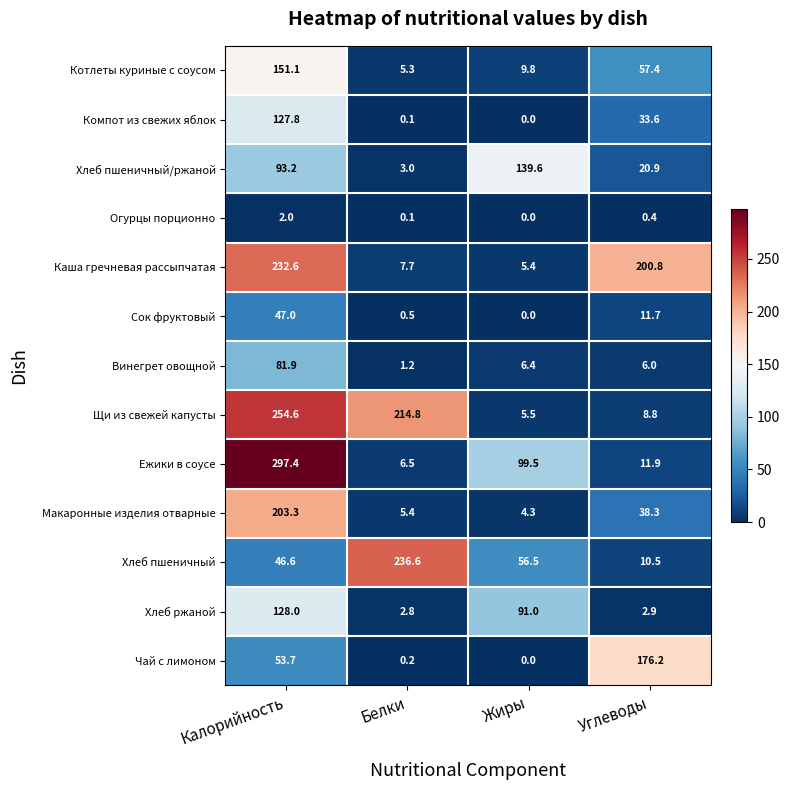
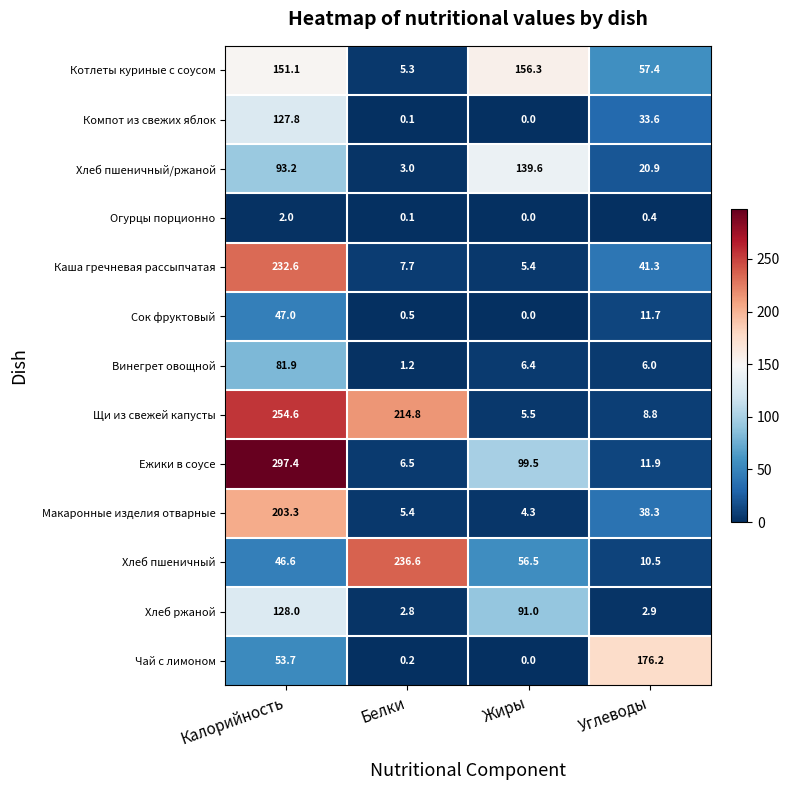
Котлеты куриные с соусом, Жиры: 9.8 -> 156.3
Каша гречневая рассыпчатая, Углеводы: 200.8 -> 41.3
